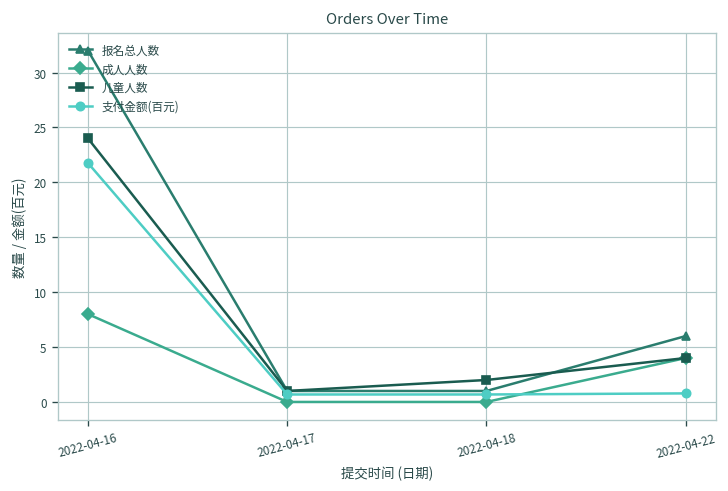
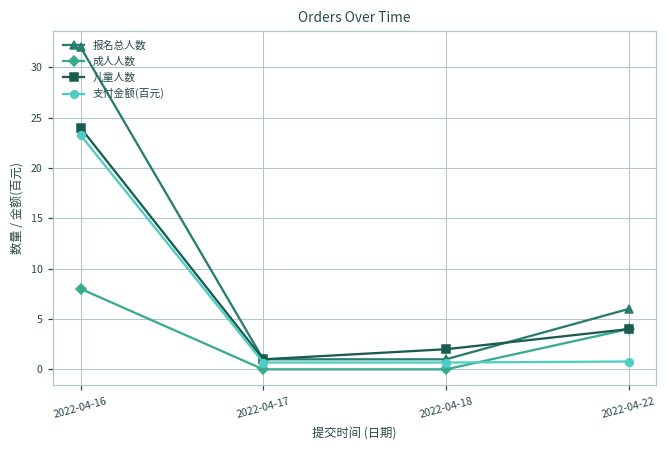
支付金额(百元), 2022-04-16: 22 -> 23
